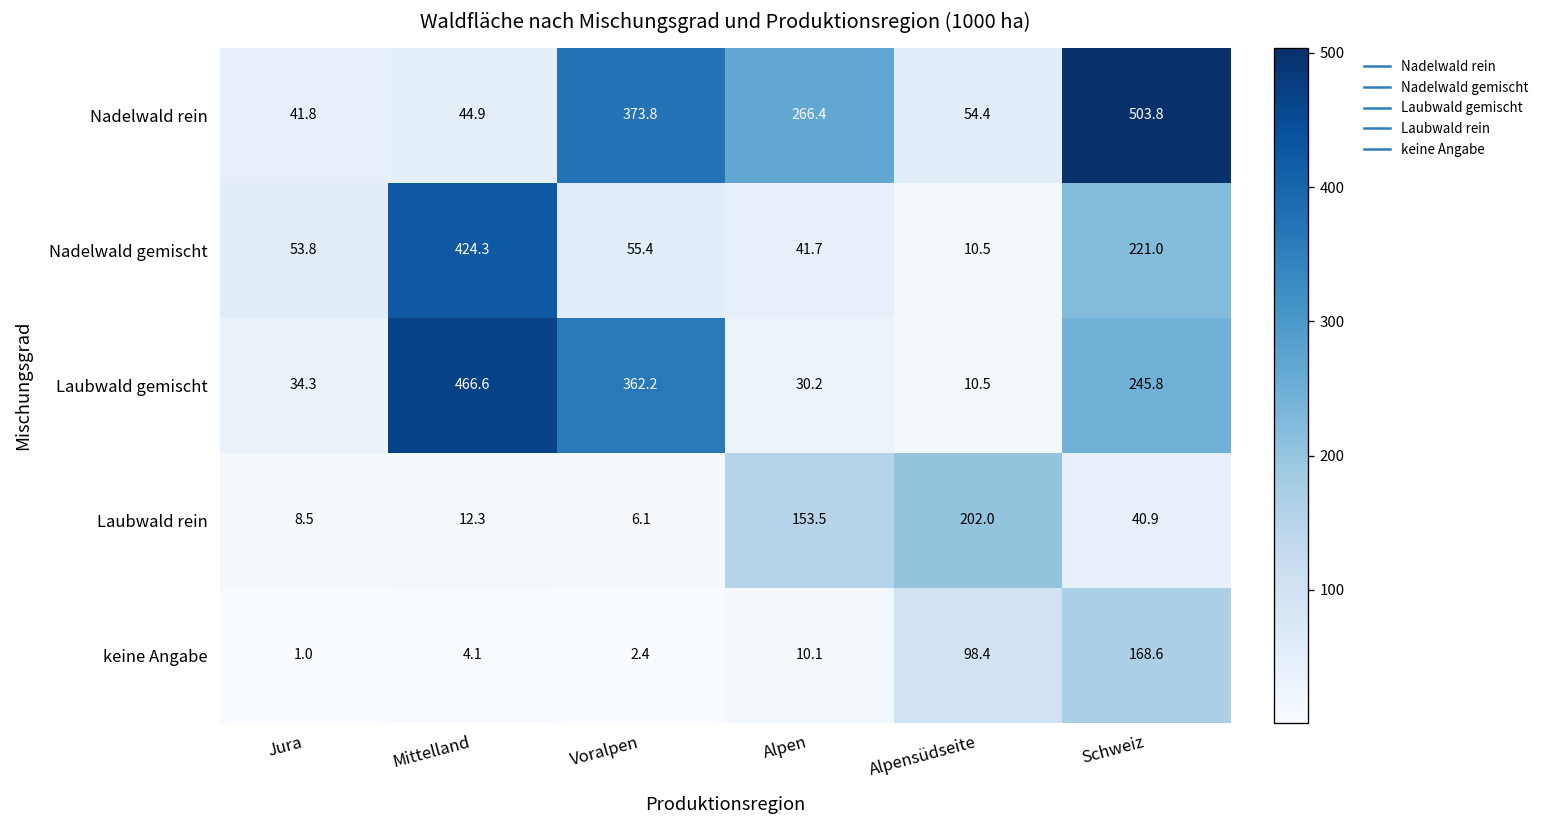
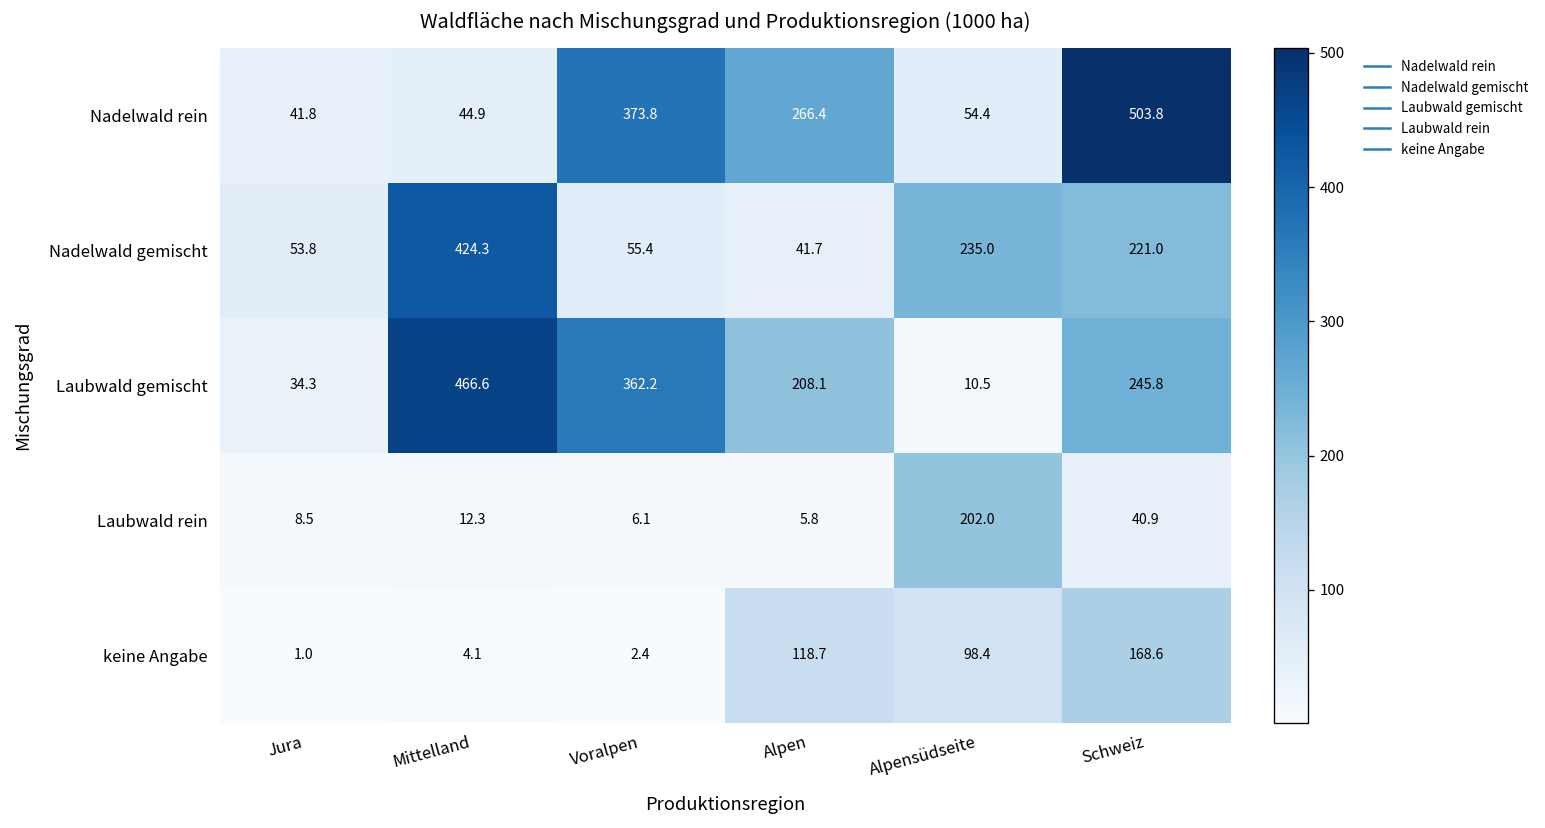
Nadelwald gemischt, Alpensüdseite: 10.5 -> 235.0
Laubwald gemischt, Alpen: 30.2 -> 208.1
Laubwald rein, Alpen: 153.5 -> 5.8
keine Angabe, Alpen: 10.1 -> 118.7
